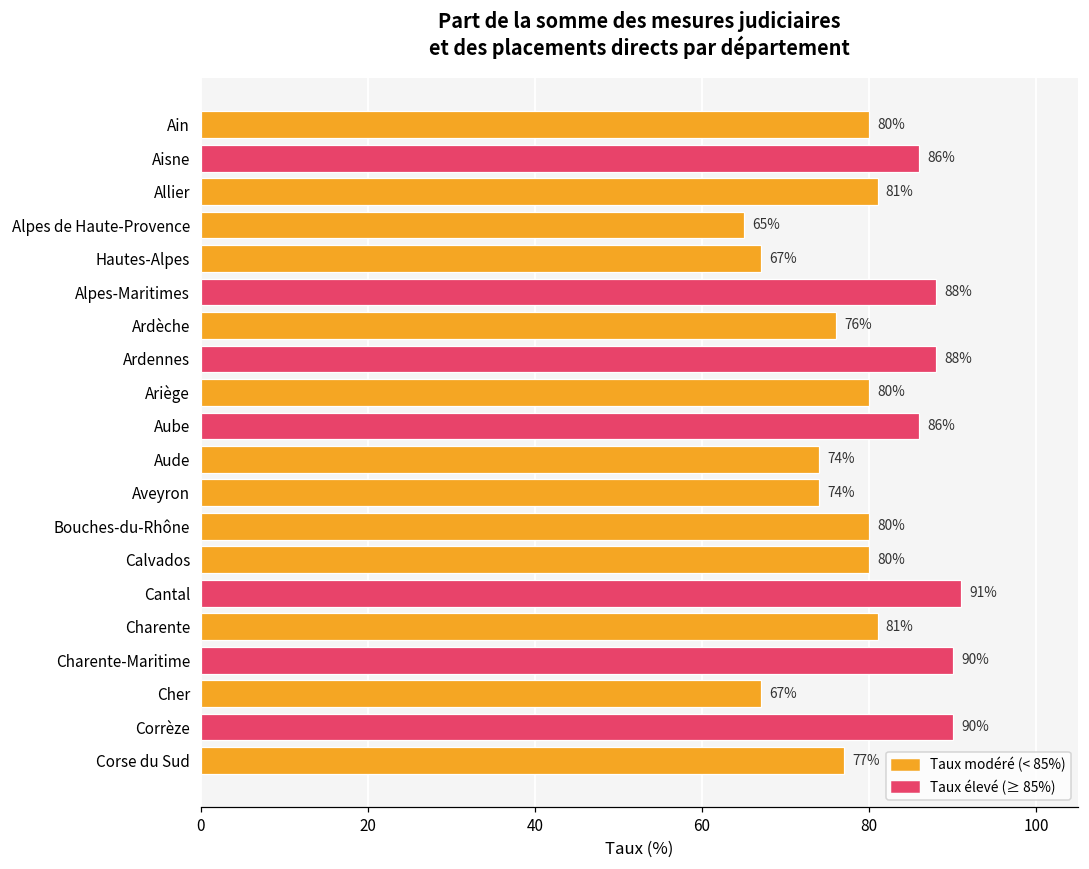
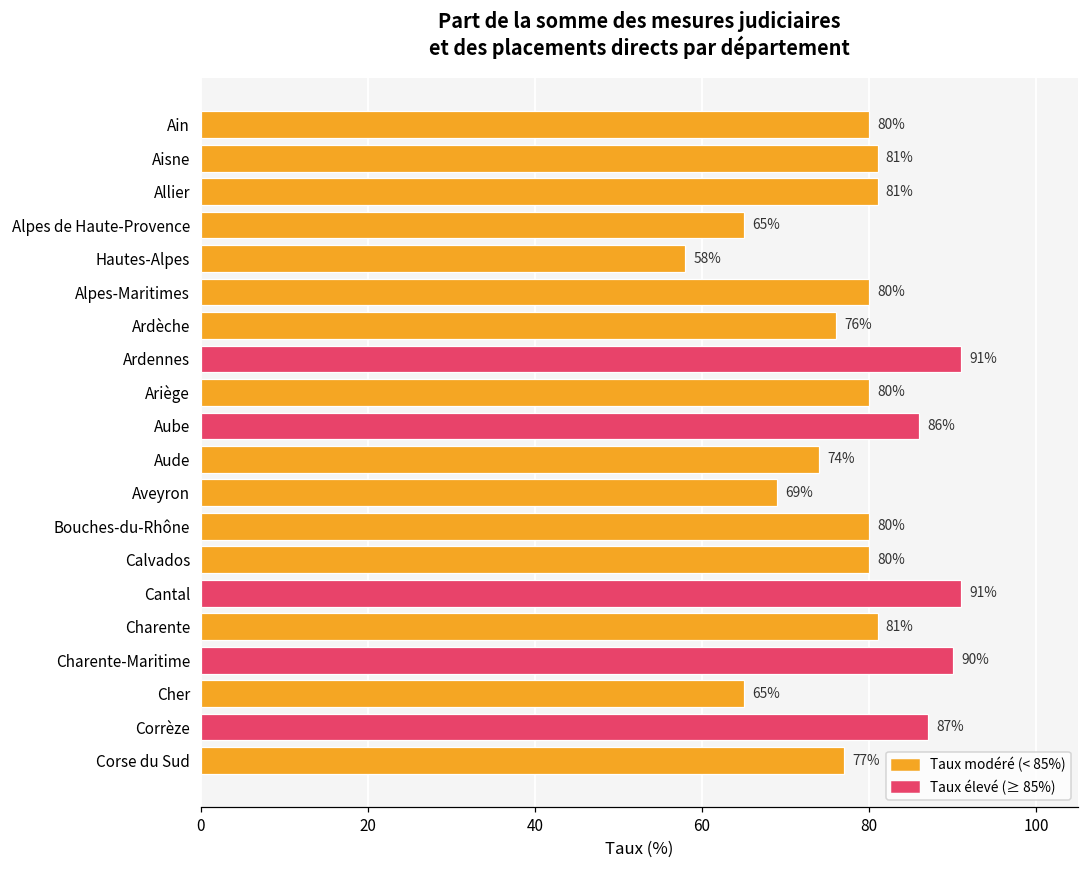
Aisne: 86% -> 81%
Hautes-Alpes: 67% -> 58%
Alpes-Maritimes: 88% -> 80%
Ardennes: 88% -> 91%
Aveyron: 74% -> 69%
Cher: 67% -> 65%
Corrèze: 90% -> 87%
